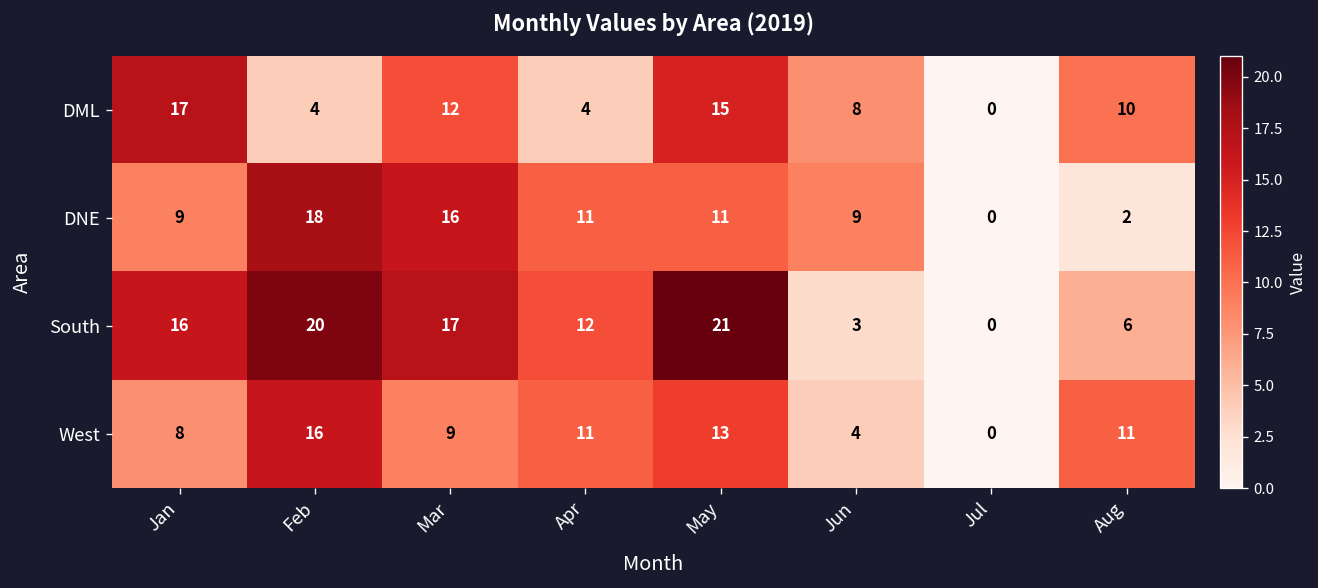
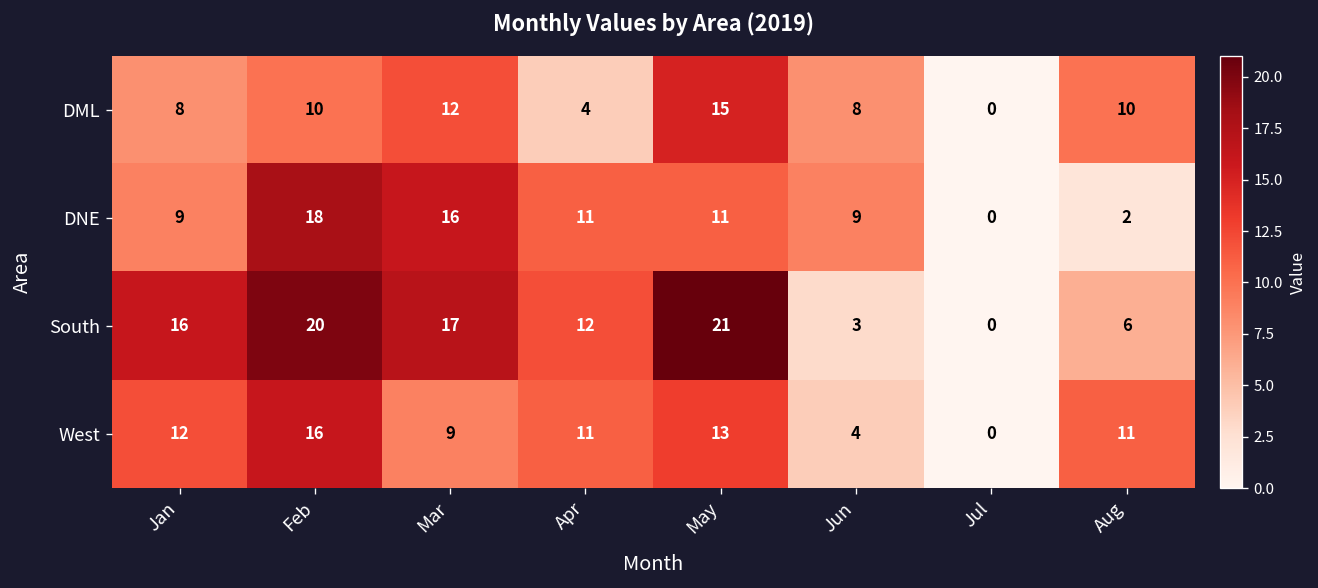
DML, Jan: 17 -> 8
DML, Feb: 4 -> 10
West, Jan: 8 -> 12
